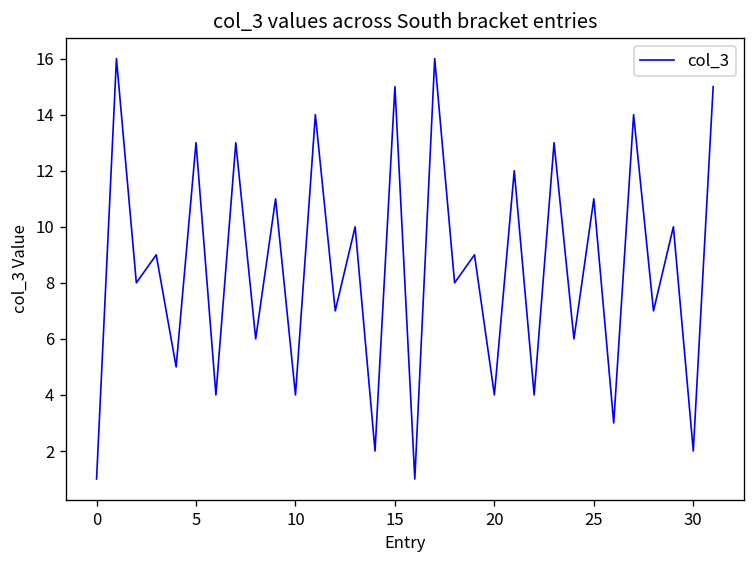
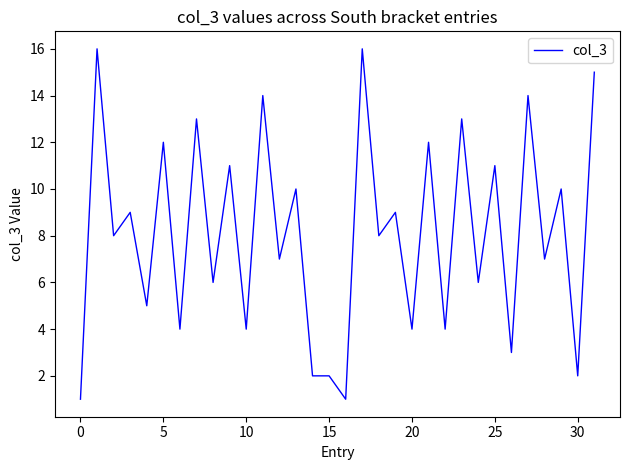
5: 13 -> 12
15: 15 -> 2
